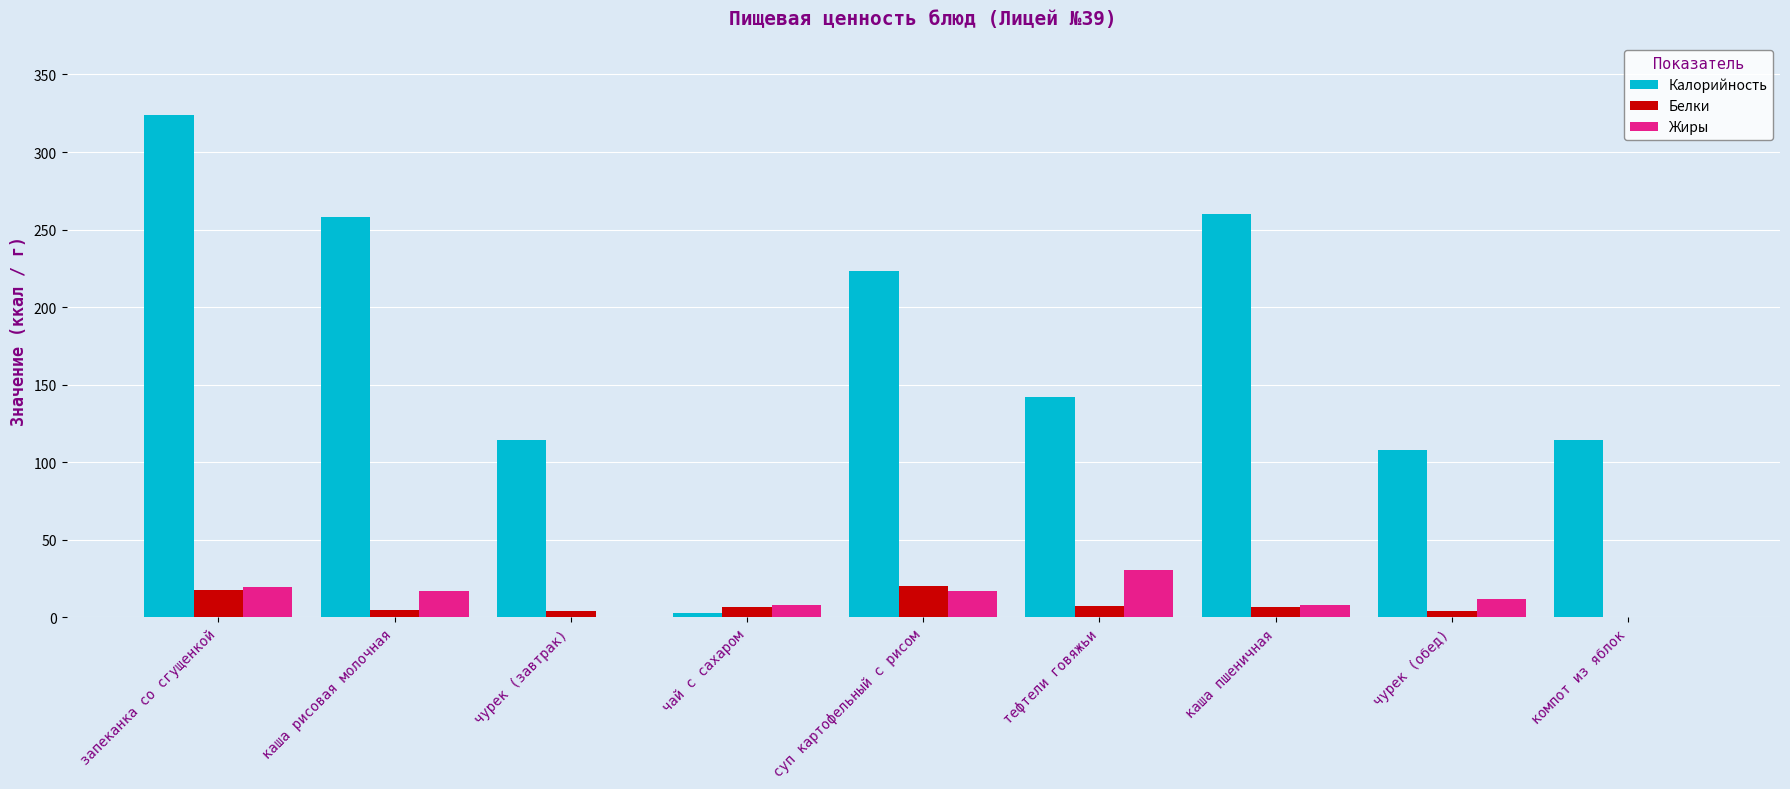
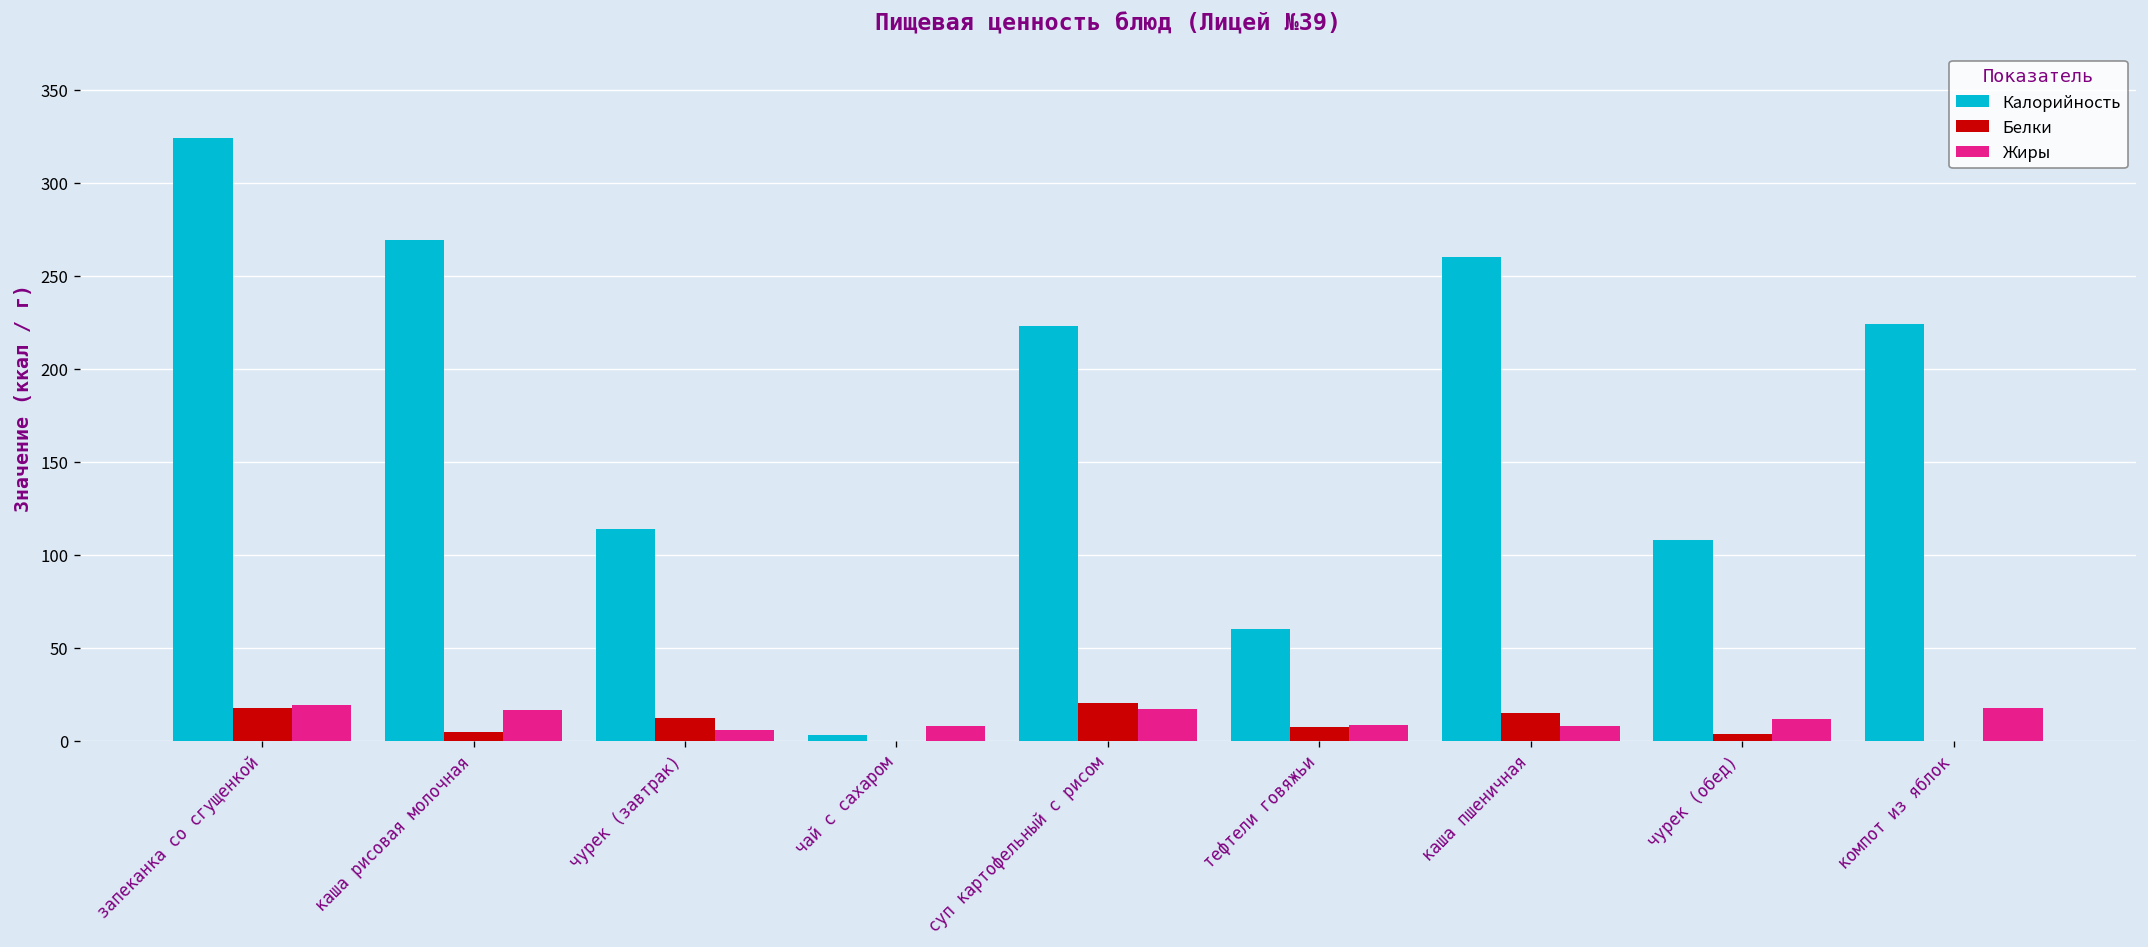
Калорийность, каша рисовая молочная: 258 -> 269
Белки, чурек (завтрак): 4 -> 12
Жиры, чурек (завтрак): 0 -> 6
Белки, чай с сахаром: 6 -> 0
Калорийность, тефтели говяжьи: 142 -> 60
Жиры, тефтели говяжьи: 30 -> 8
Белки, каша пшеничная: 7 -> 15
Калорийность, компот из яблок: 114 -> 224
Жиры, компот из яблок: 0 -> 18
